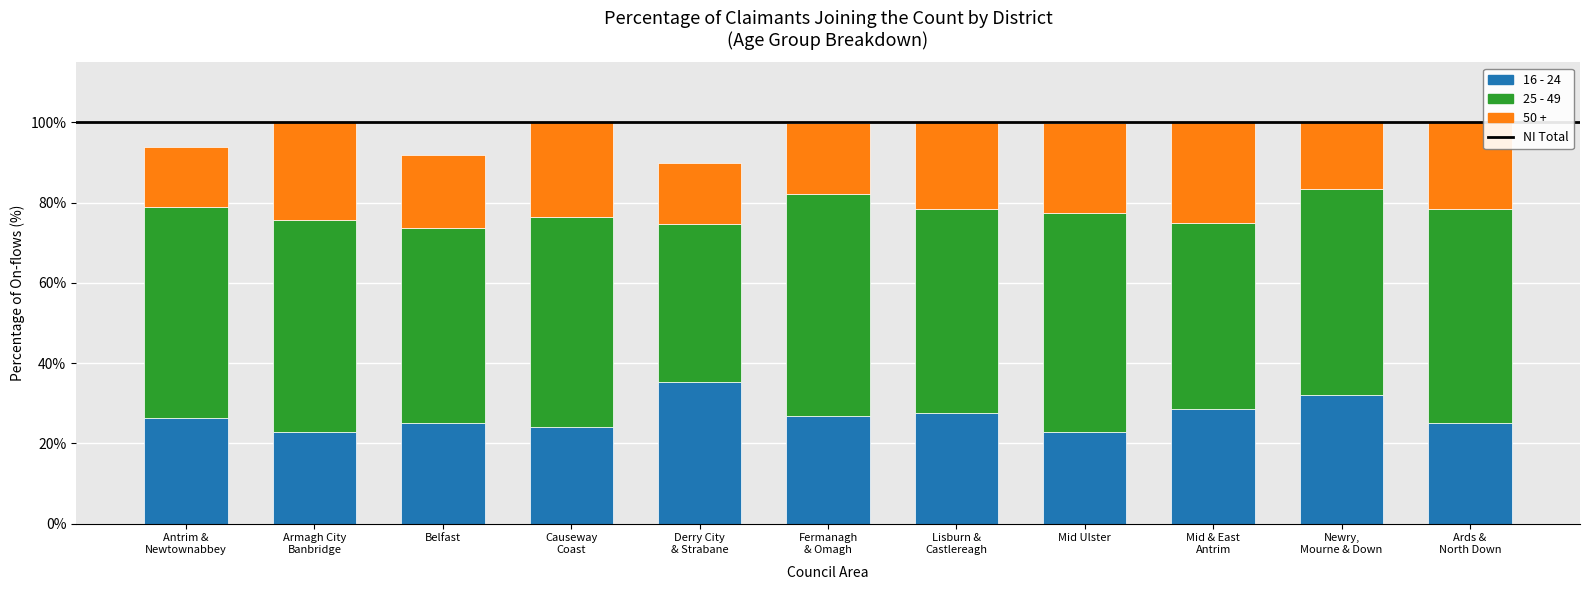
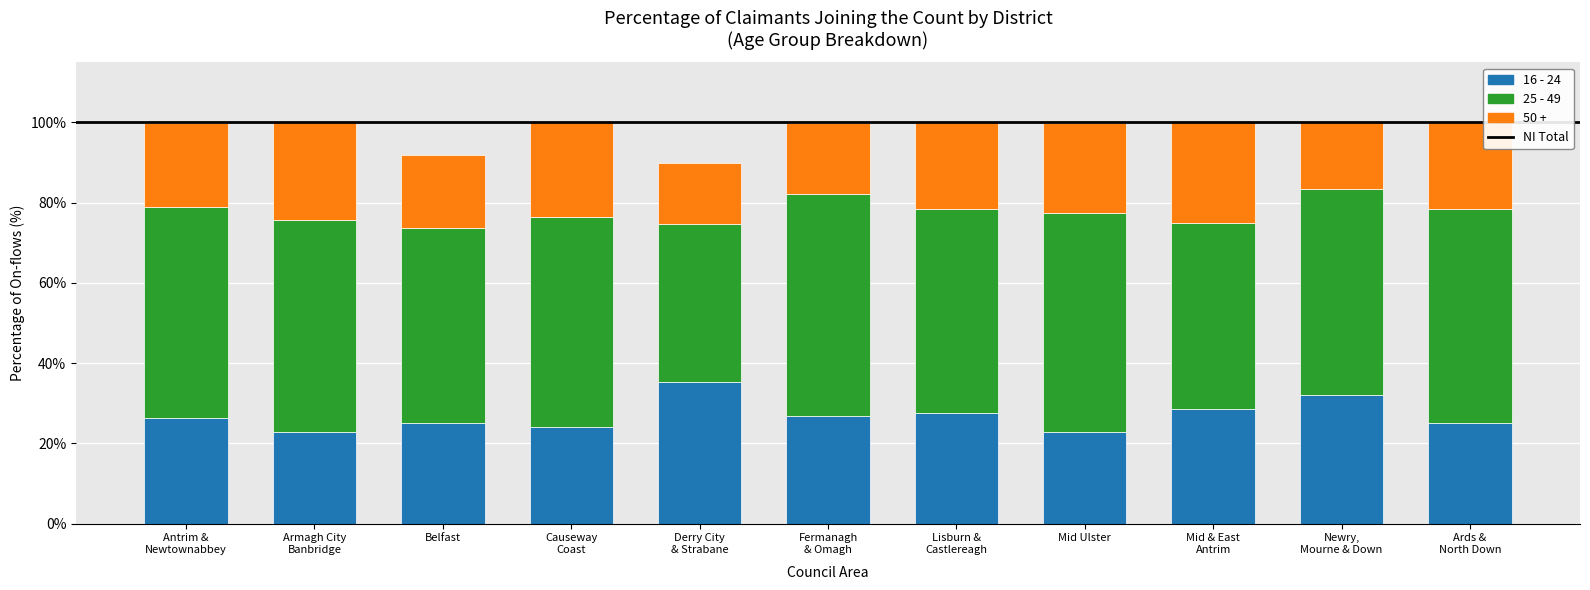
50 +, Antrim & Newtownabbey: 15% -> 21%
